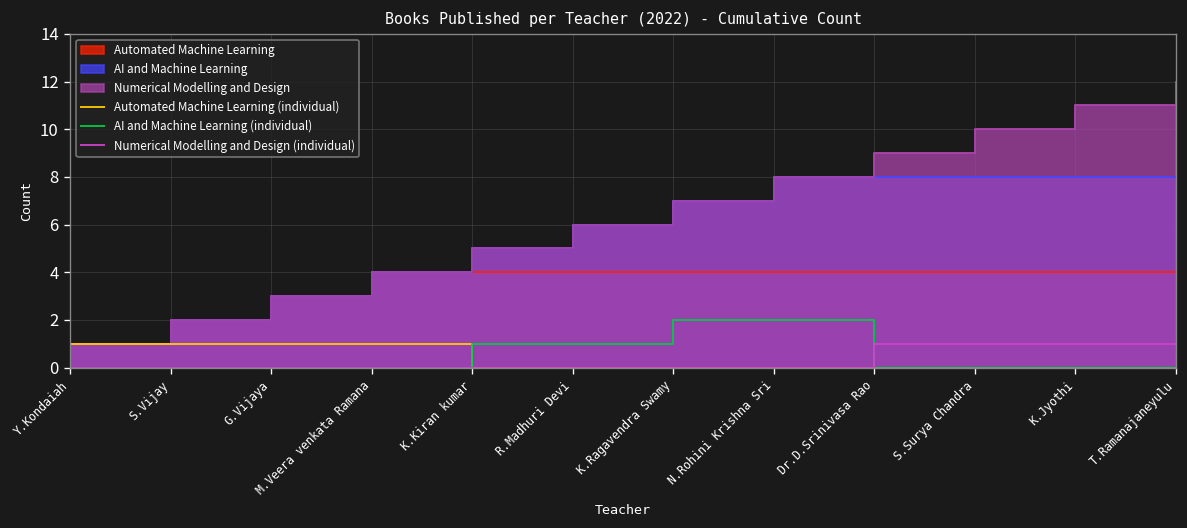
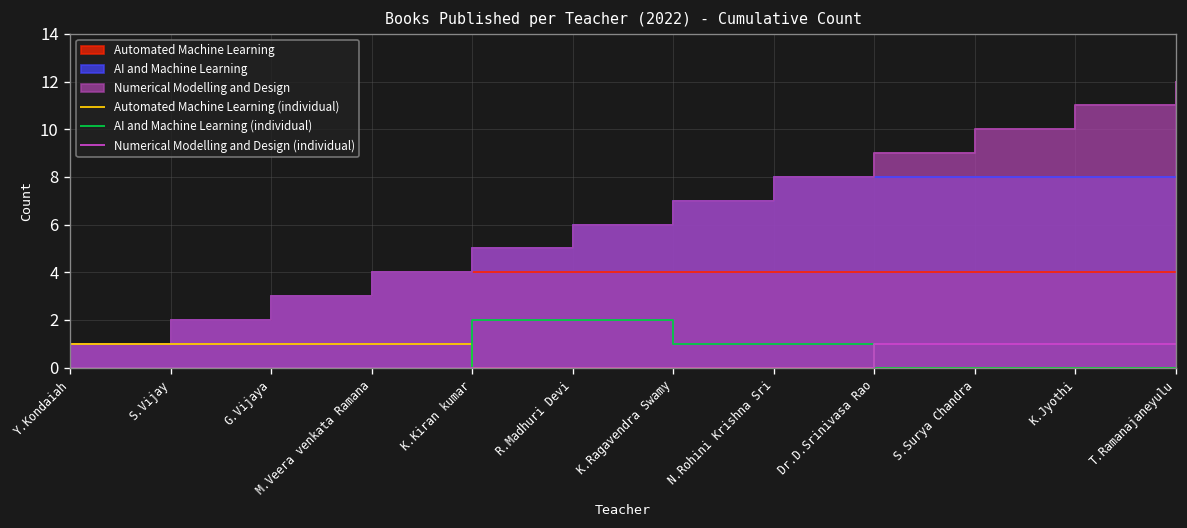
AI and Machine Learning (individual), K.Kiran kumar: 1 -> 2
AI and Machine Learning (individual), R.Madhuri Devi: 1 -> 2
AI and Machine Learning (individual), K.Ragavendra Swamy: 2 -> 1
AI and Machine Learning (individual), N.Rohini Krishna Sri: 2 -> 1
